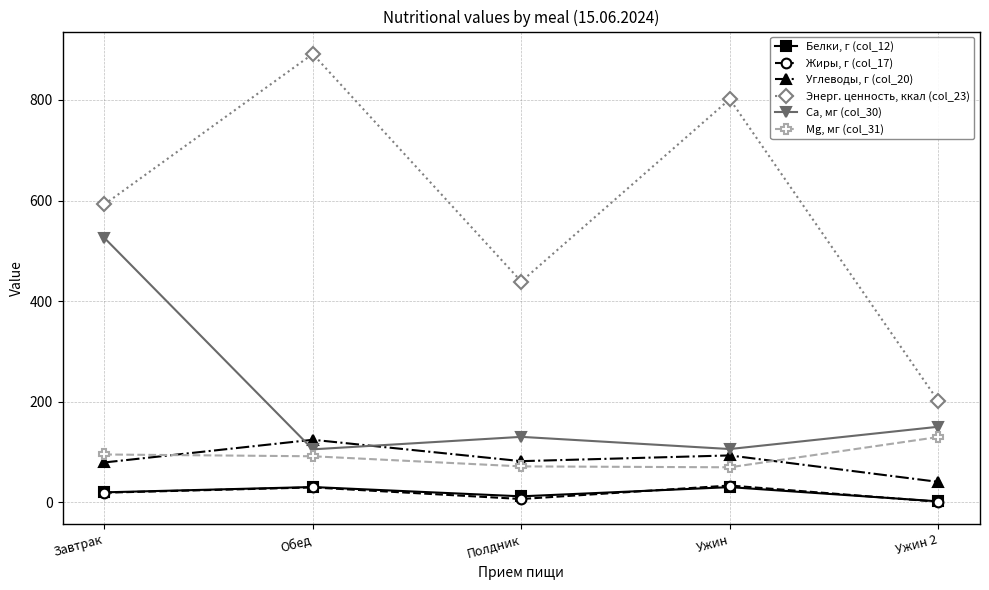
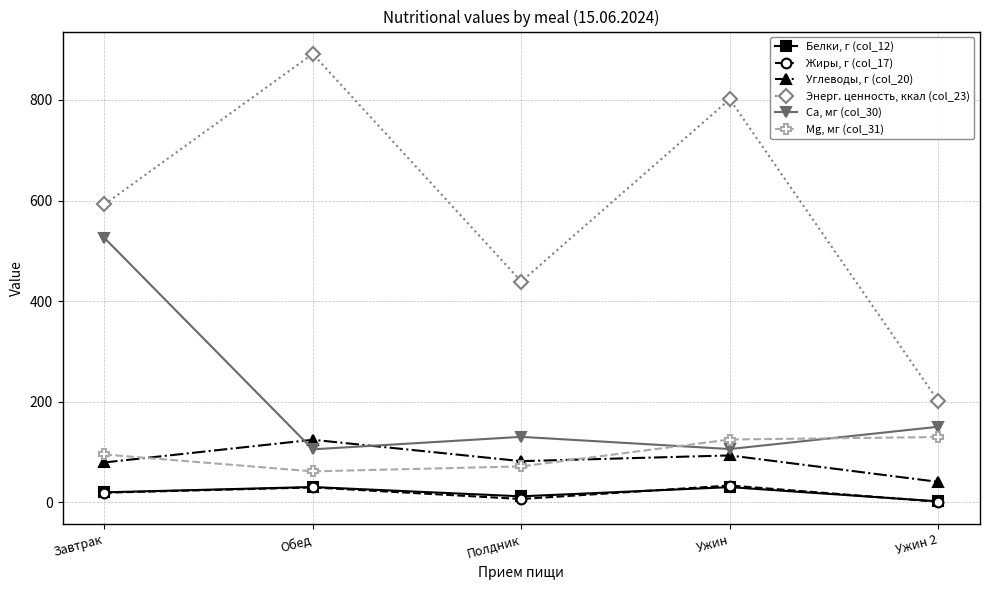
Mg, мг (col_31), Обед: 90 -> 60
Mg, мг (col_31), Ужин: 70 -> 130
